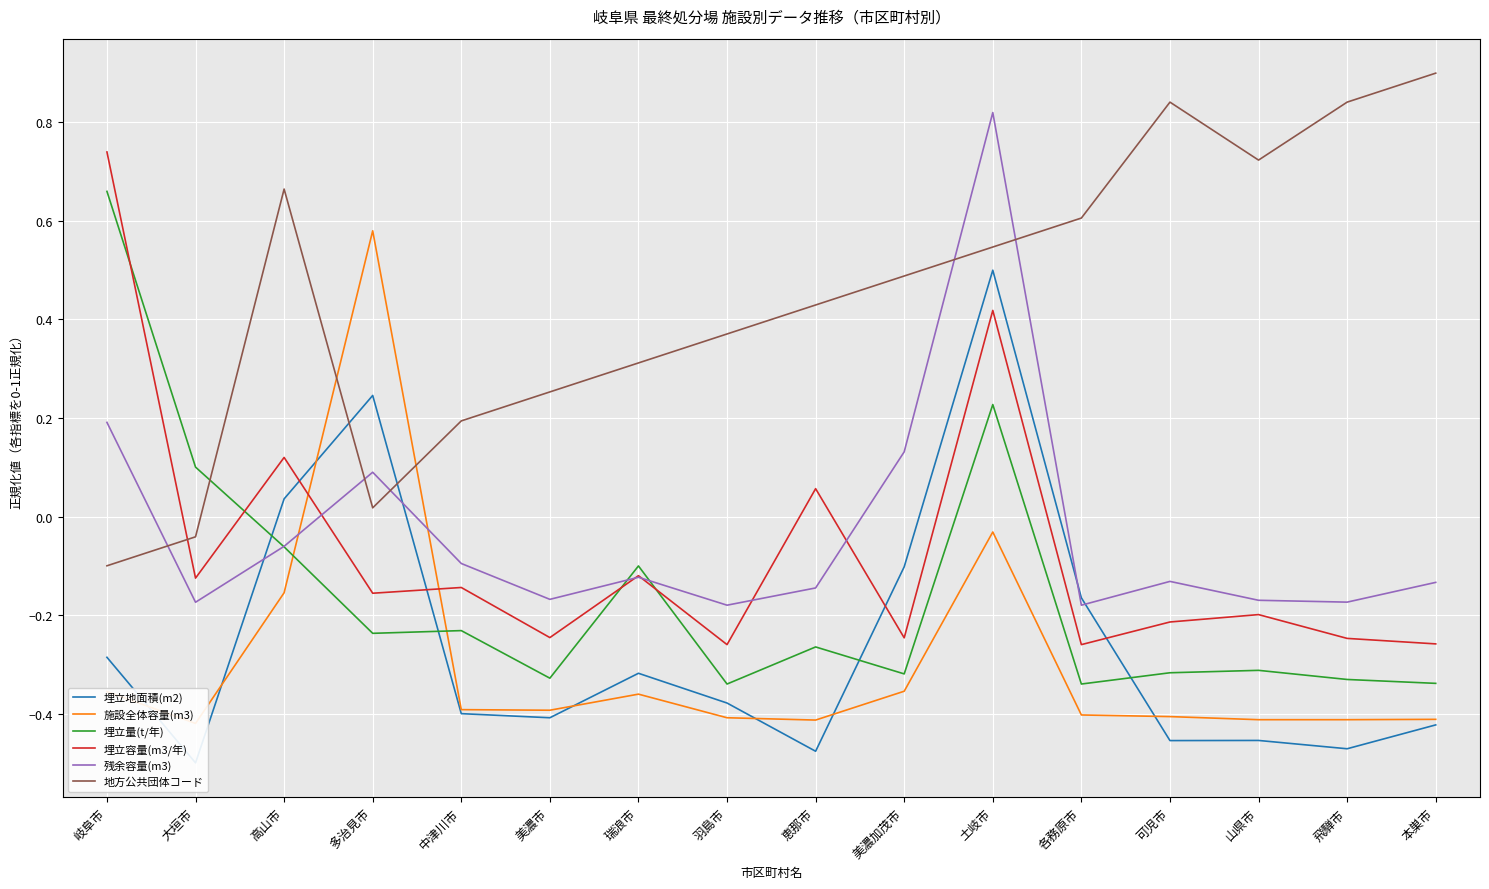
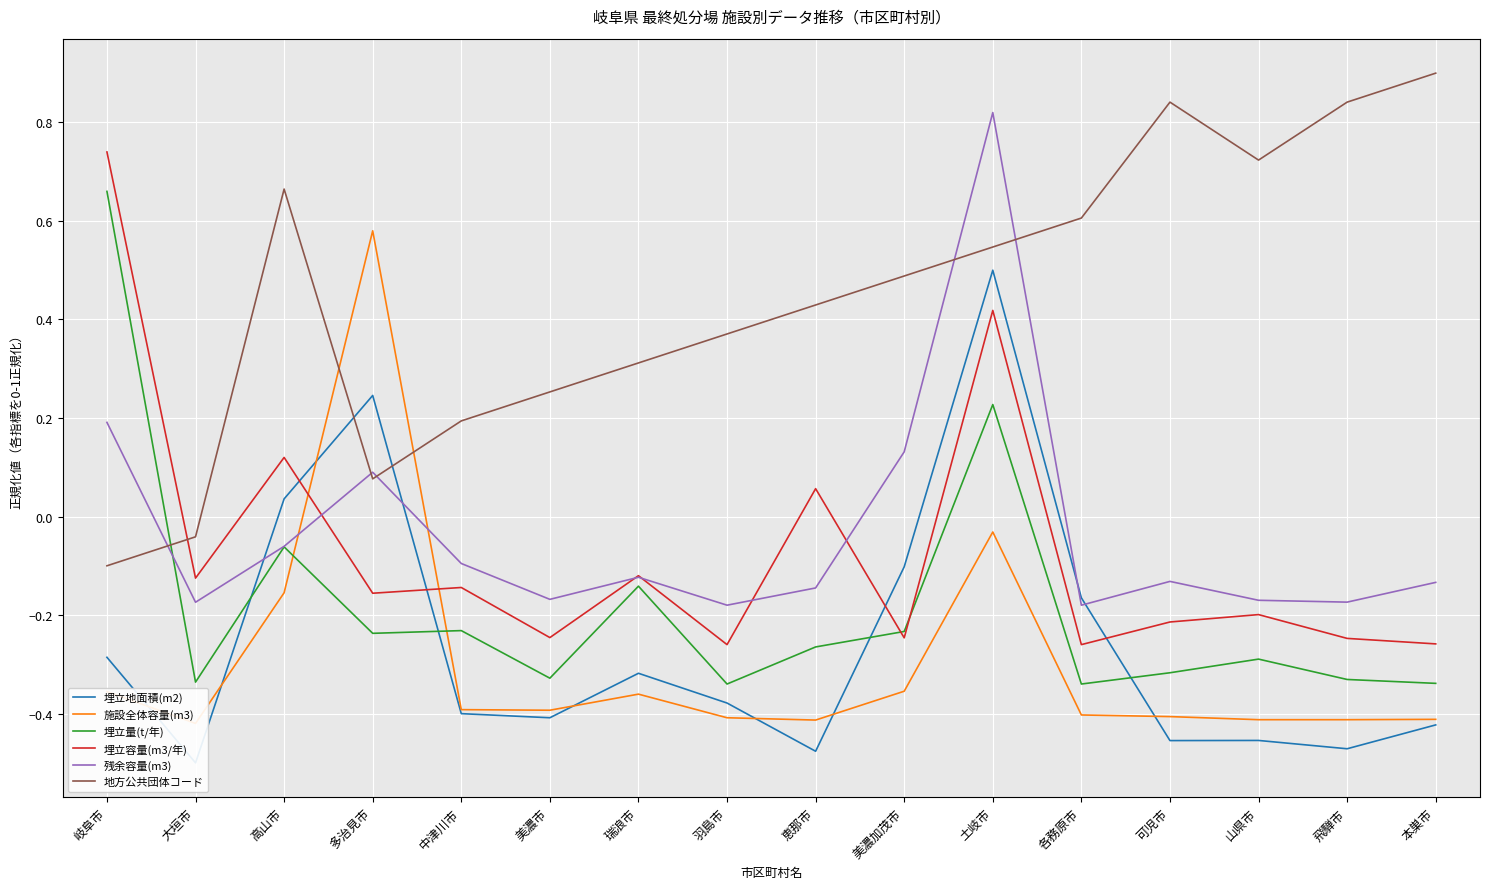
埋立量(t/年), 大垣市: 0.10 -> -0.34
地方公共団体コード, 多治見市: 0.02 -> 0.08
埋立量(t/年), 瑞浪市: -0.10 -> -0.14
埋立量(t/年), 美濃加茂市: -0.32 -> -0.23
埋立量(t/年), 山県市: -0.31 -> -0.29
